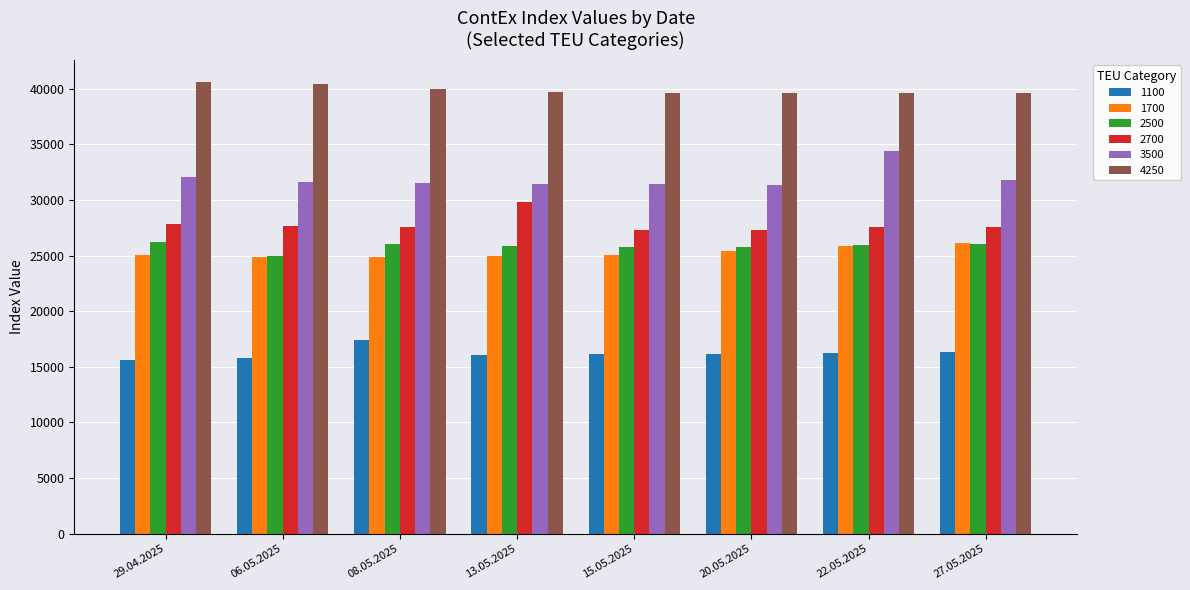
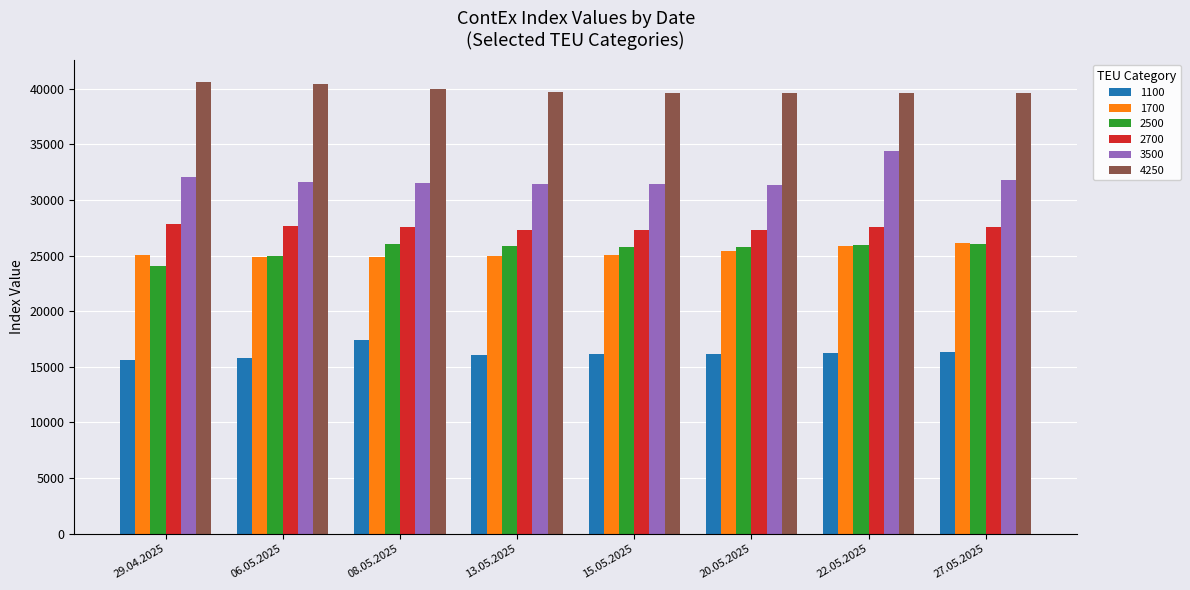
2500, 29.04.2025: 26200 -> 24100
2700, 13.05.2025: 29800 -> 27300
